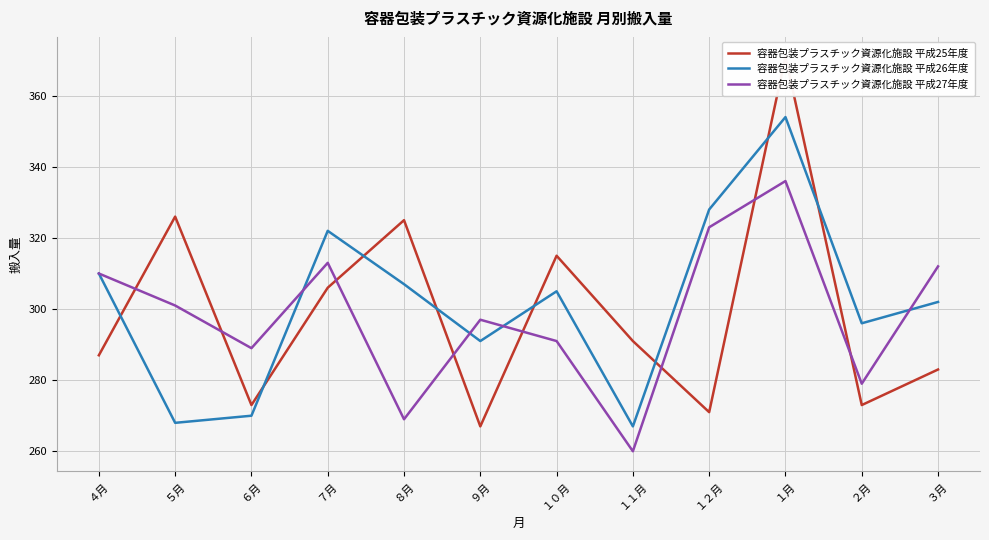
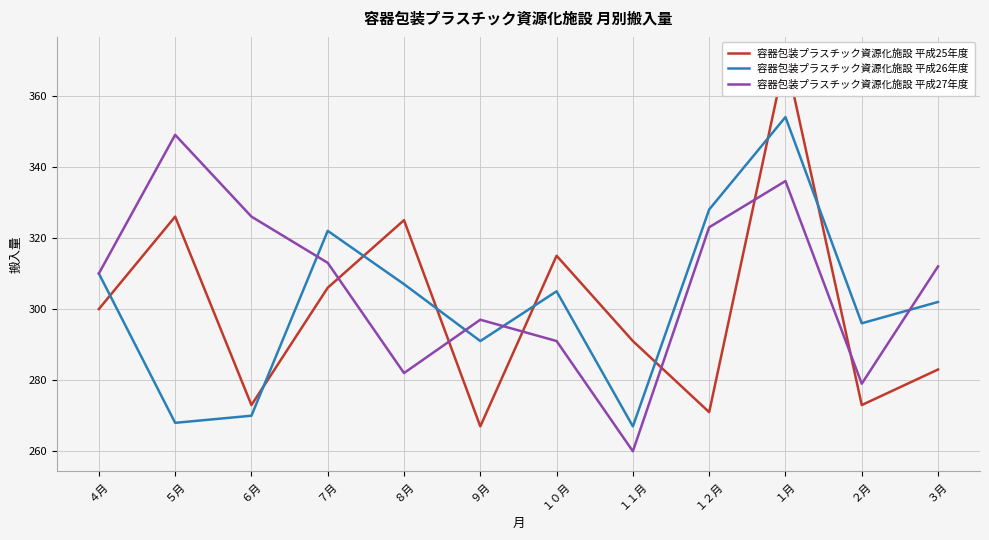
容器包装プラスチック資源化施設 平成25年度, ４月: 287 -> 300
容器包装プラスチック資源化施設 平成27年度, ５月: 301 -> 349
容器包装プラスチック資源化施設 平成27年度, ６月: 289 -> 326
容器包装プラスチック資源化施設 平成27年度, ８月: 269 -> 282
